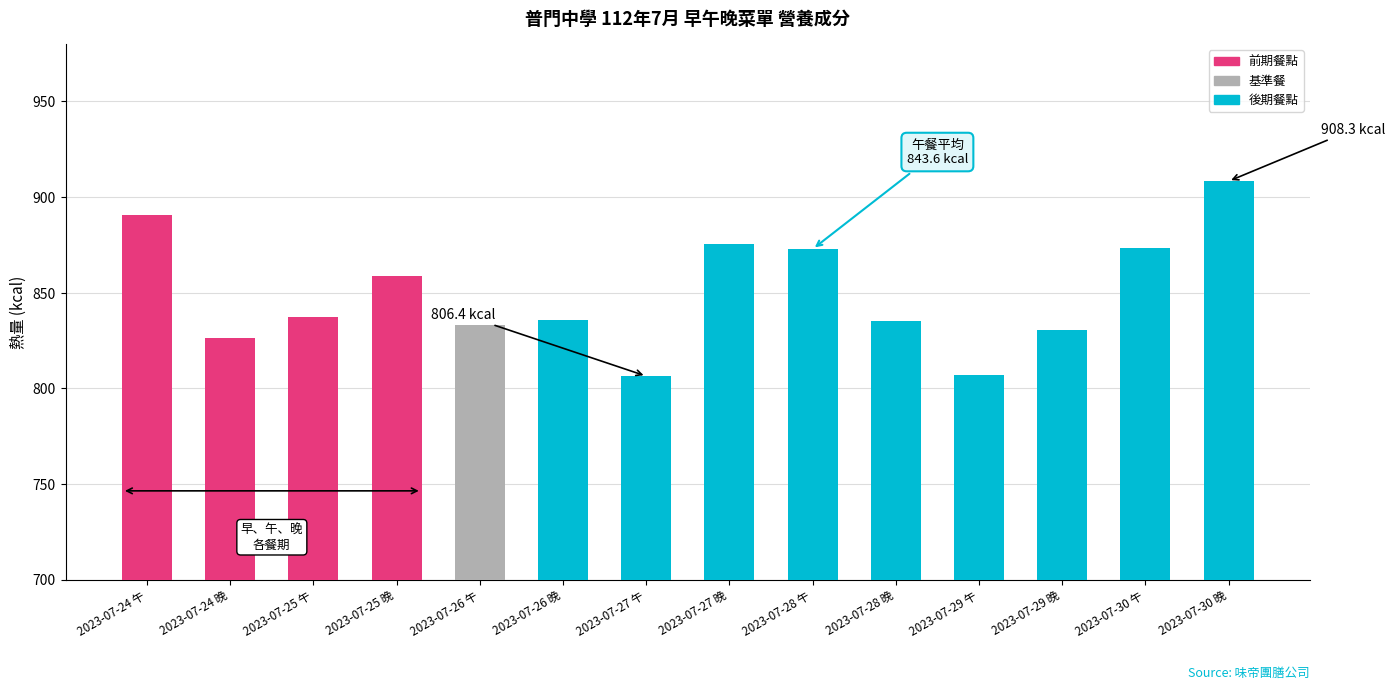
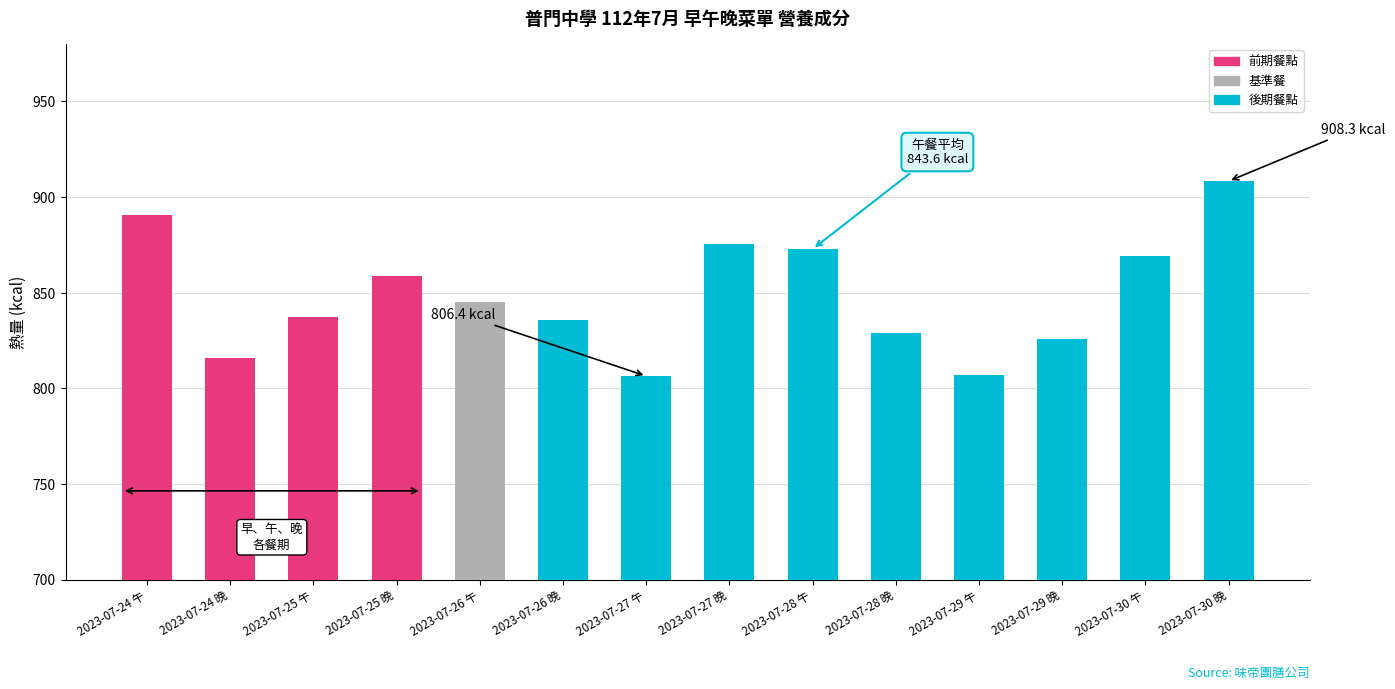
2023-07-24 晚: 827 -> 816
2023-07-26 午: 833 -> 845
2023-07-28 晚: 835 -> 829
2023-07-29 晚: 830 -> 826
2023-07-30 午: 874 -> 869
